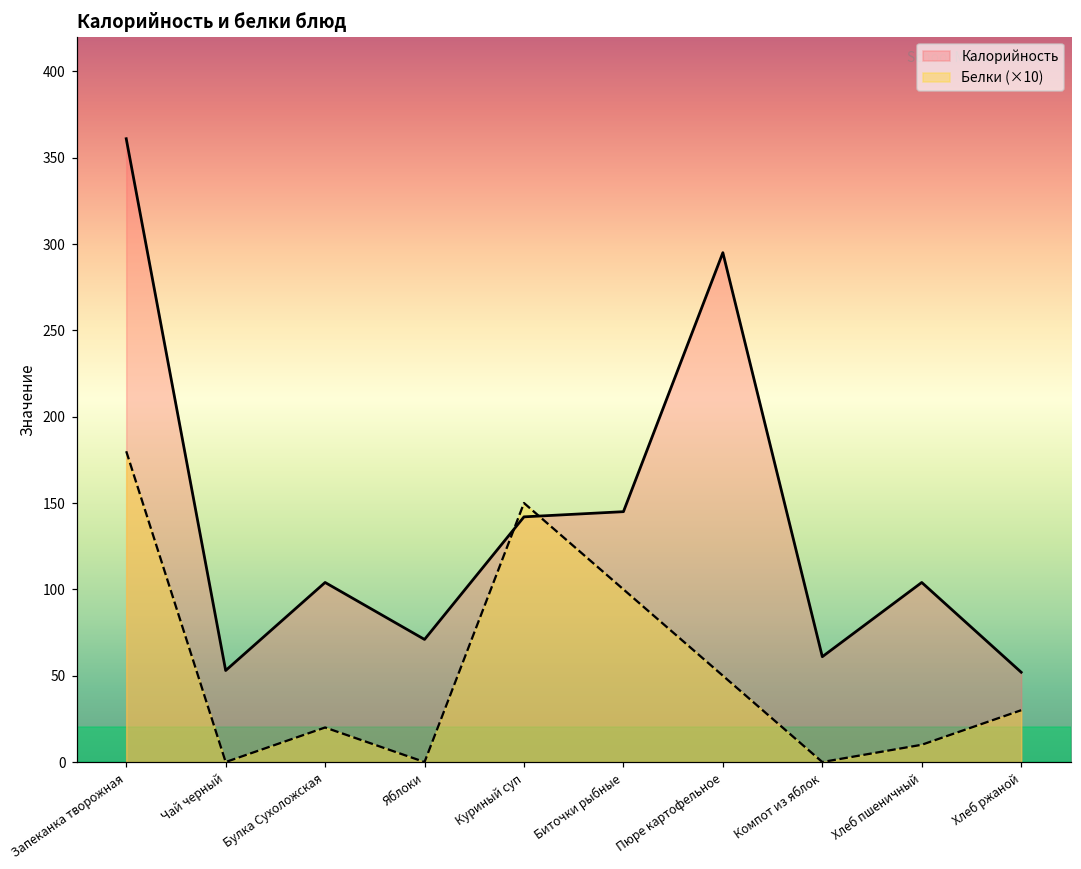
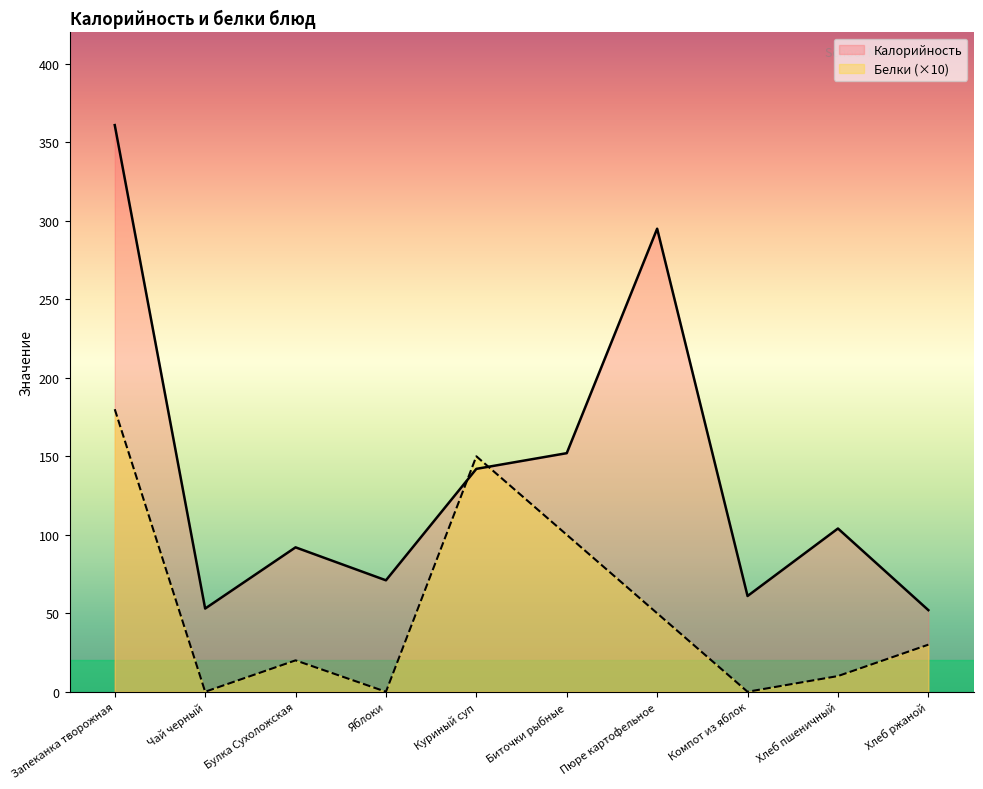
Калорийность, Булка Сухоложская: 104 -> 92
Калорийность, Биточки рыбные: 145 -> 152
